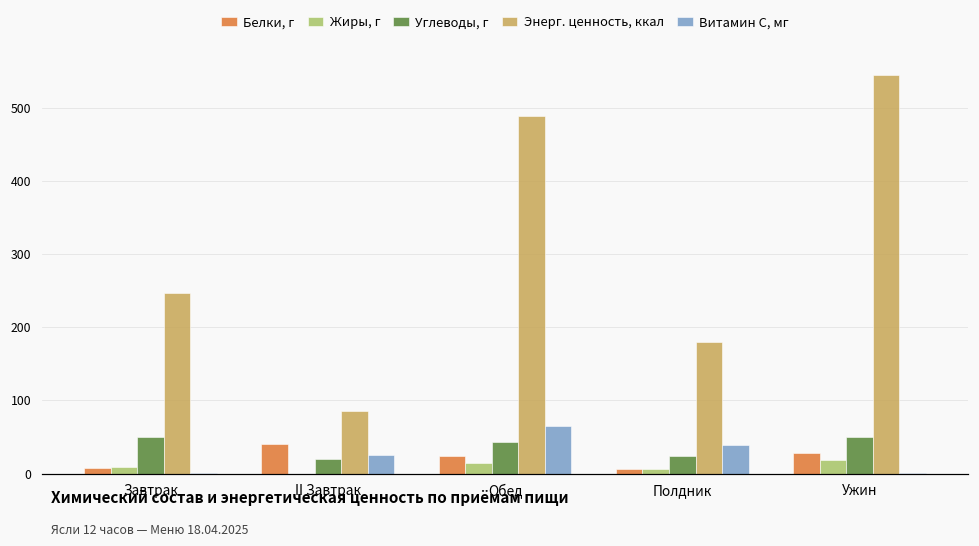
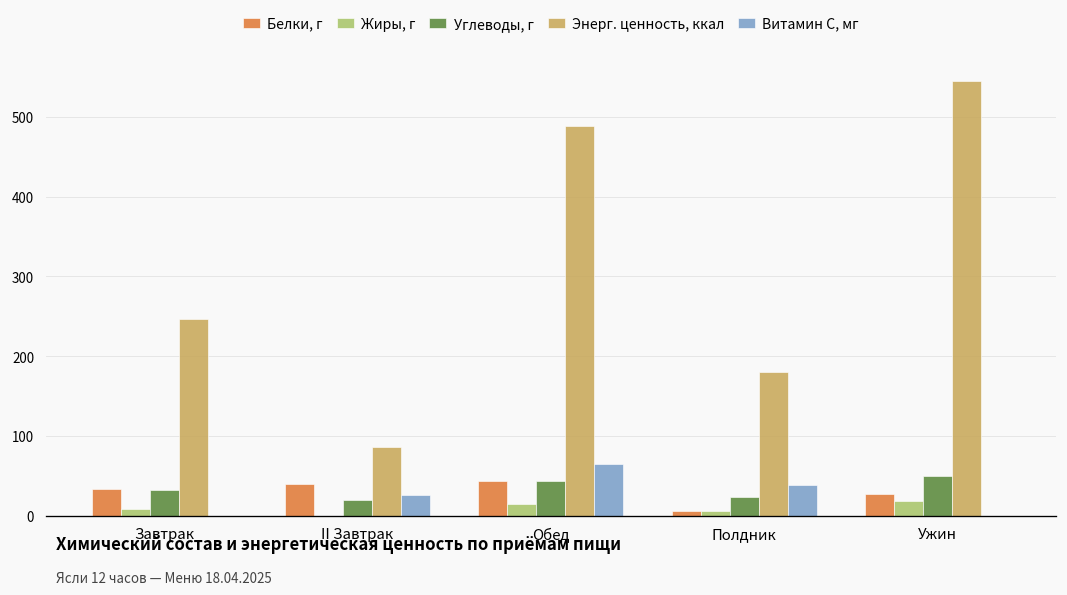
Белки, г, Завтрак: 10 -> 30
Углеводы, г, Завтрак: 50 -> 30
Белки, г, Обед: 20 -> 40
